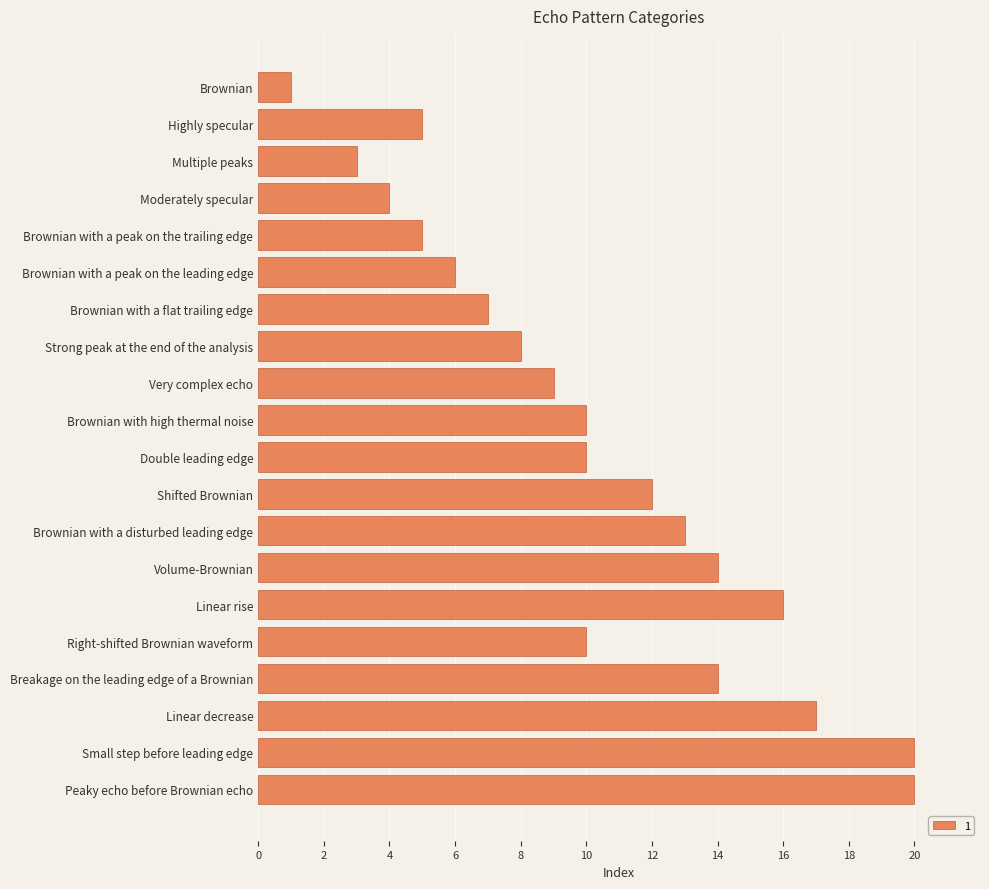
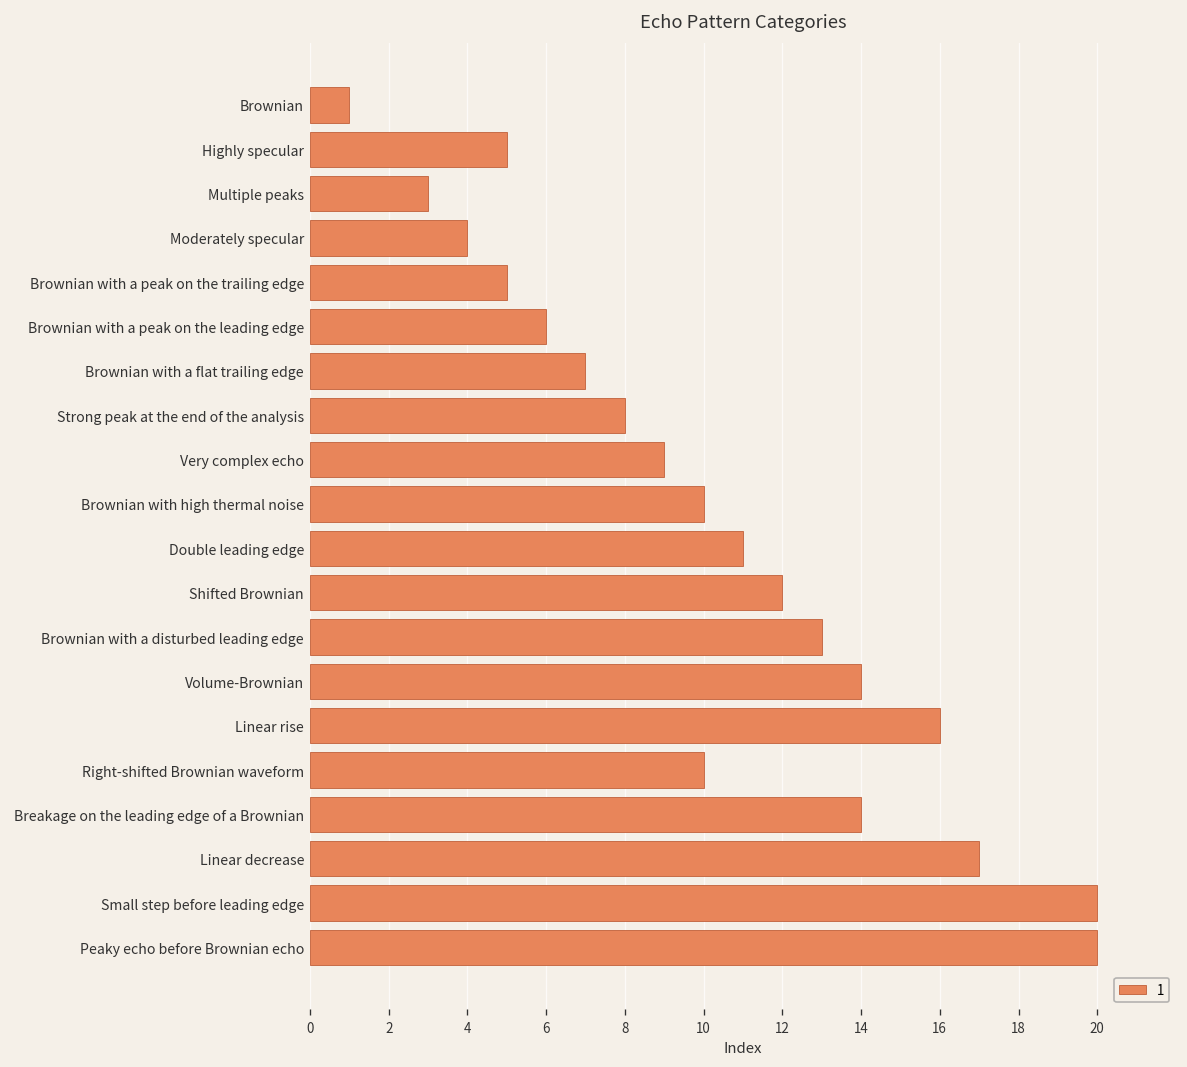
Double leading edge: 10 -> 11
